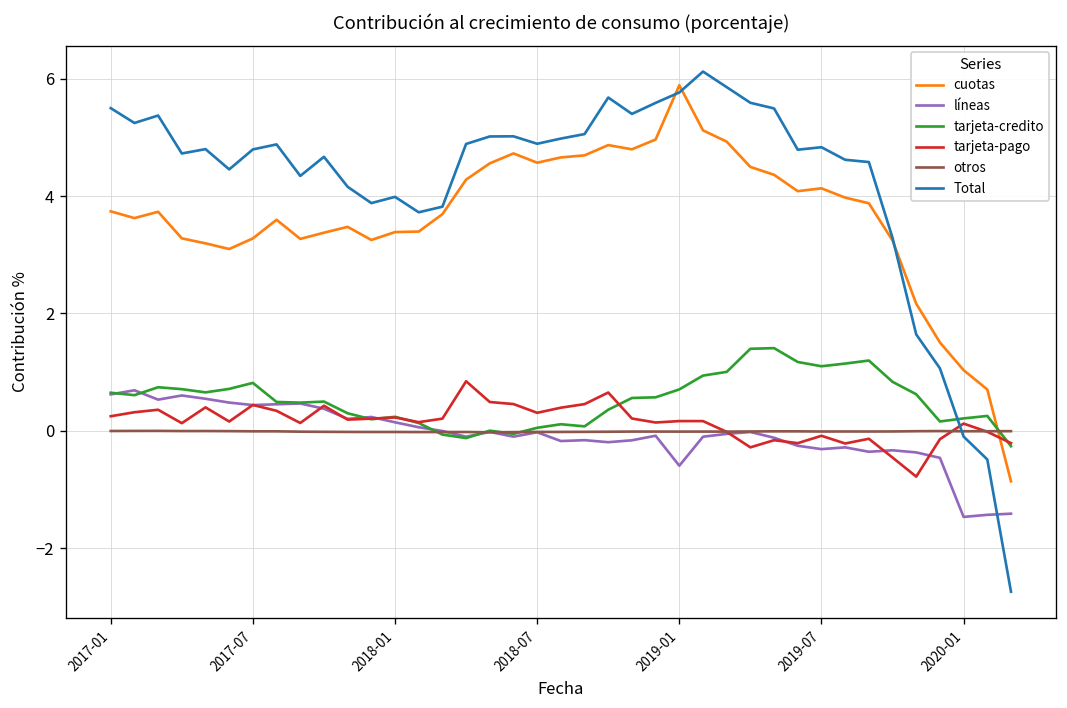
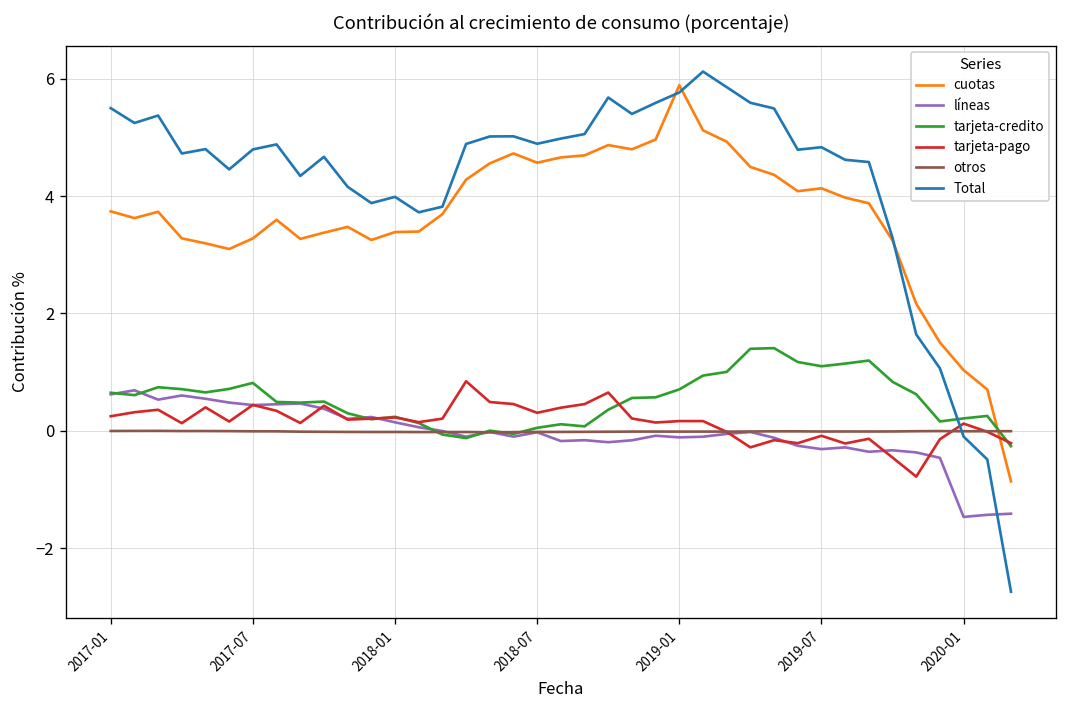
líneas, 2019-01: -0.6 -> -0.1
